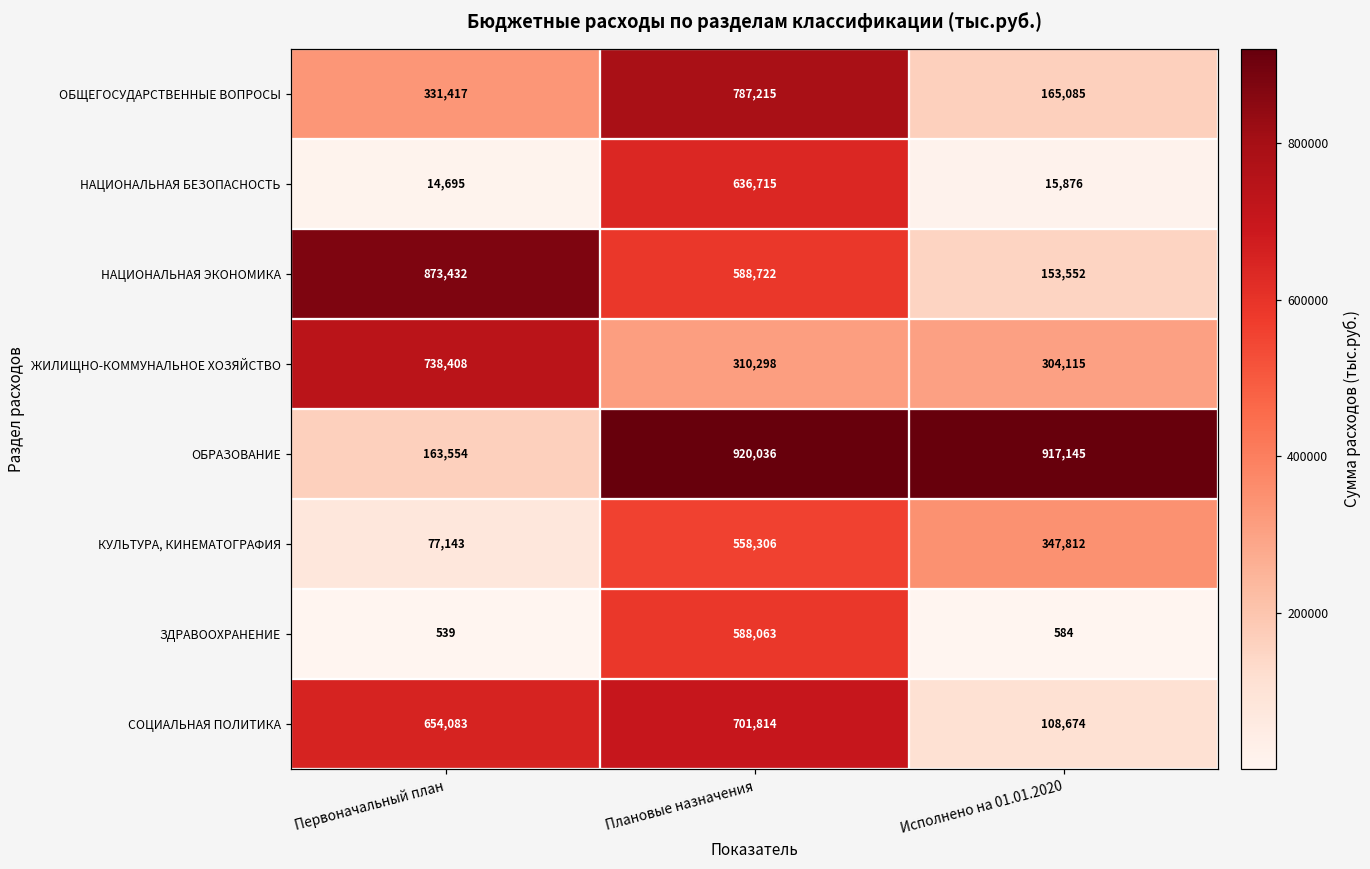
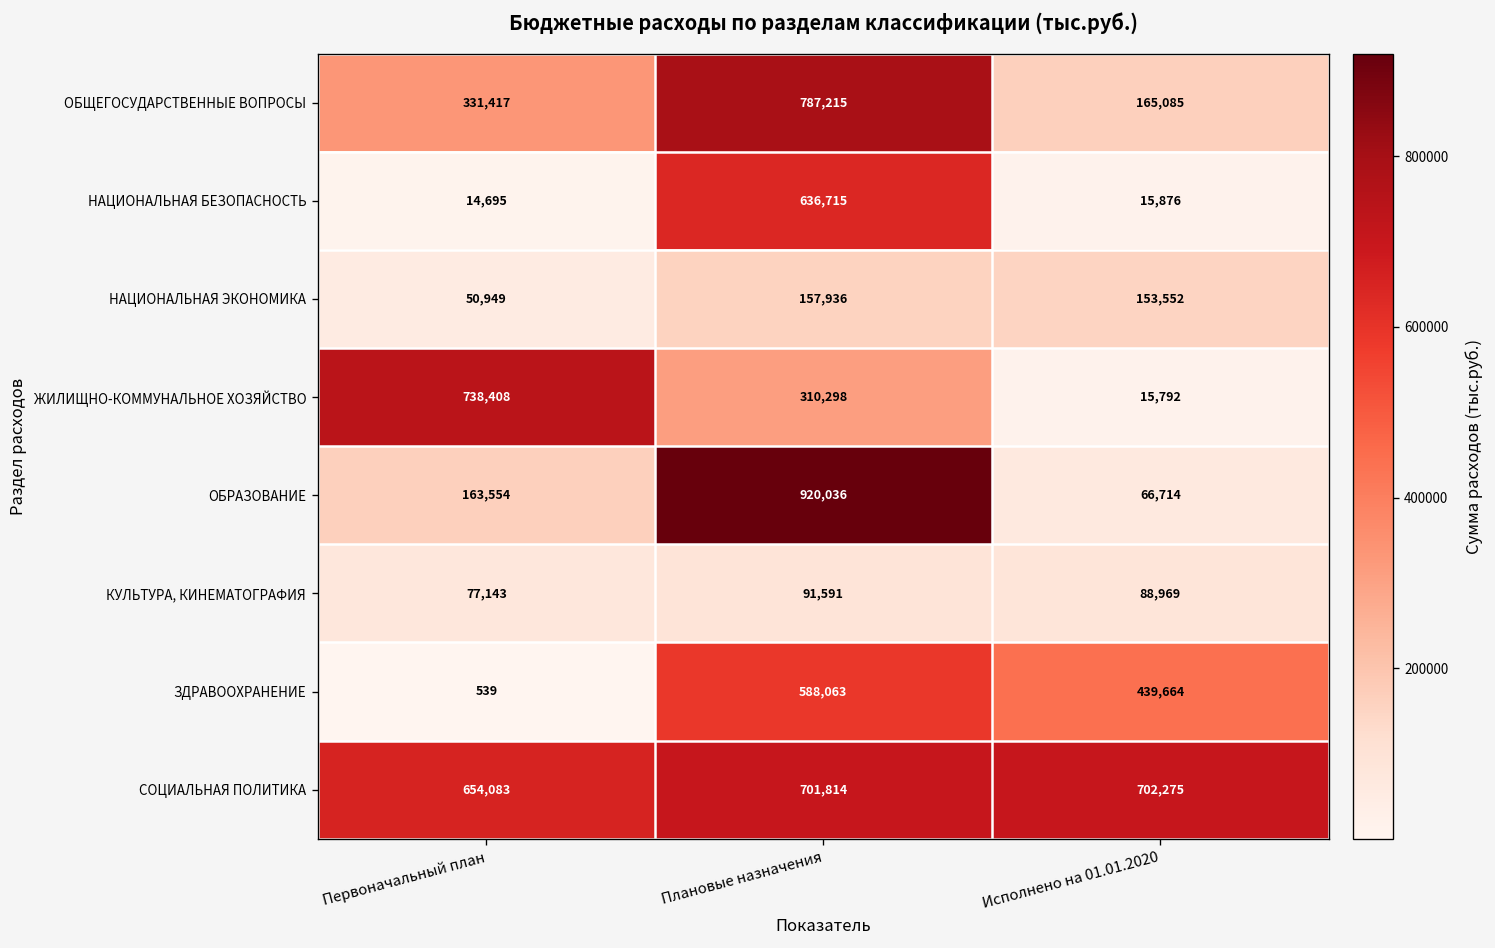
НАЦИОНАЛЬНАЯ ЭКОНОМИКА, Первоначальный план: 873,432 -> 50,949
НАЦИОНАЛЬНАЯ ЭКОНОМИКА, Плановые назначения: 588,722 -> 157,936
ЖИЛИЩНО-КОММУНАЛЬНОЕ ХОЗЯЙСТВО, Исполнено на 01.01.2020: 304,115 -> 15,792
ОБРАЗОВАНИЕ, Исполнено на 01.01.2020: 917,145 -> 66,714
КУЛЬТУРА, КИНЕМАТОГРАФИЯ, Плановые назначения: 558,306 -> 91,591
КУЛЬТУРА, КИНЕМАТОГРАФИЯ, Исполнено на 01.01.2020: 347,812 -> 88,969
ЗДРАВООХРАНЕНИЕ, Исполнено на 01.01.2020: 584 -> 439,664
СОЦИАЛЬНАЯ ПОЛИТИКА, Исполнено на 01.01.2020: 108,674 -> 702,275
